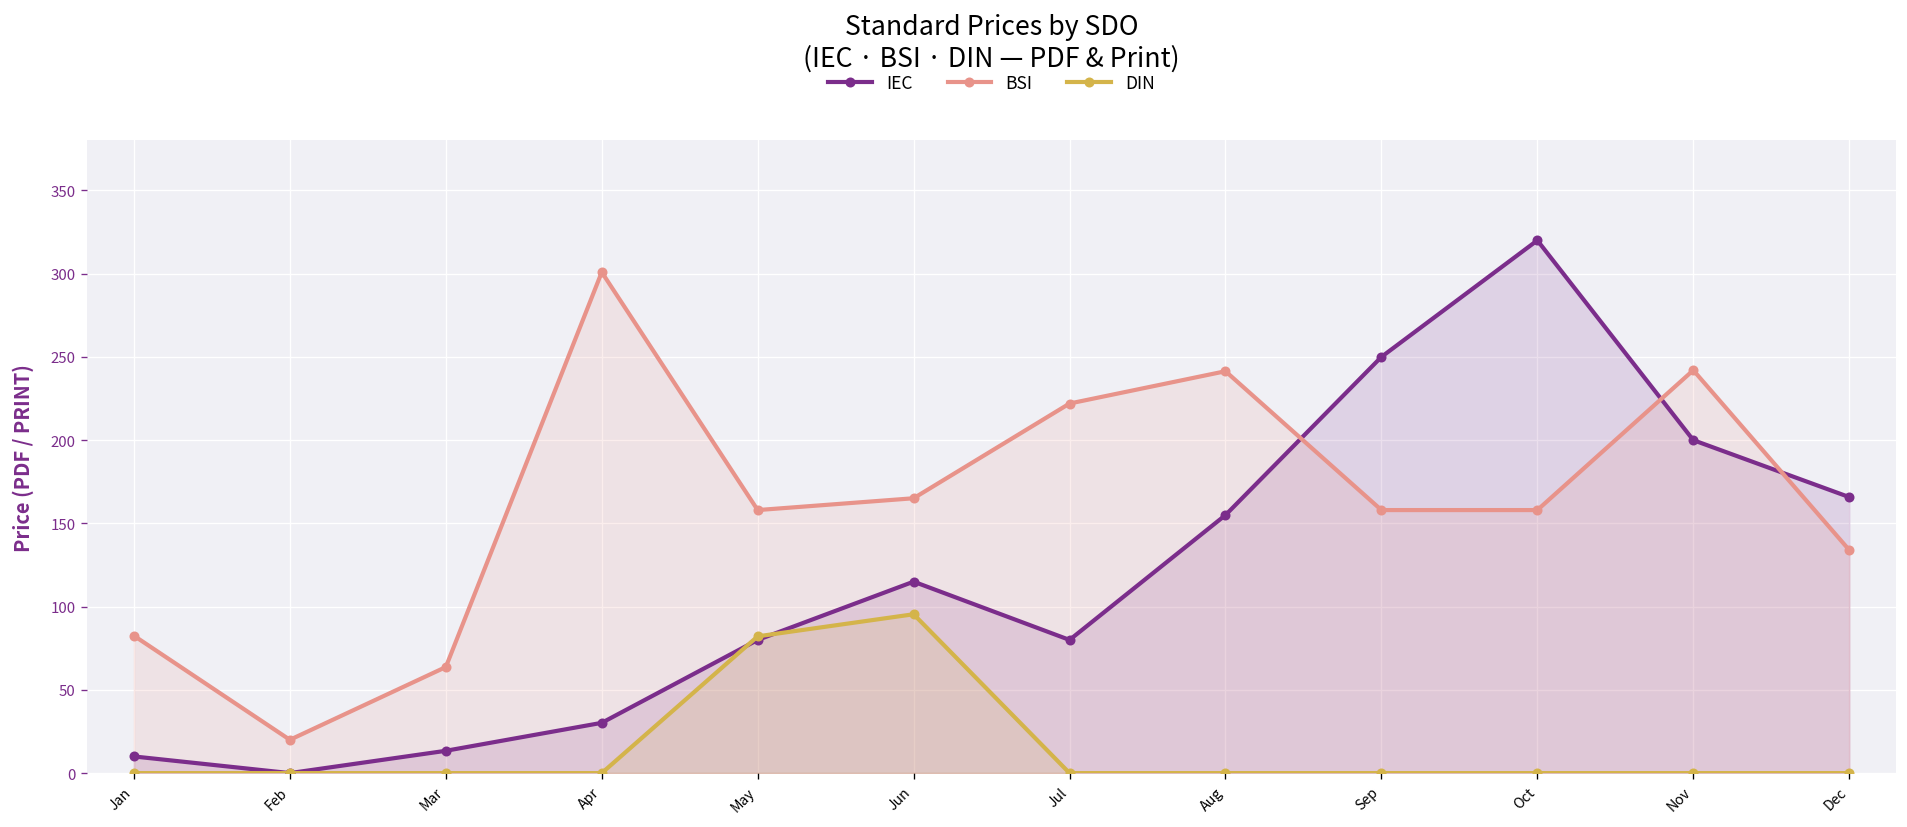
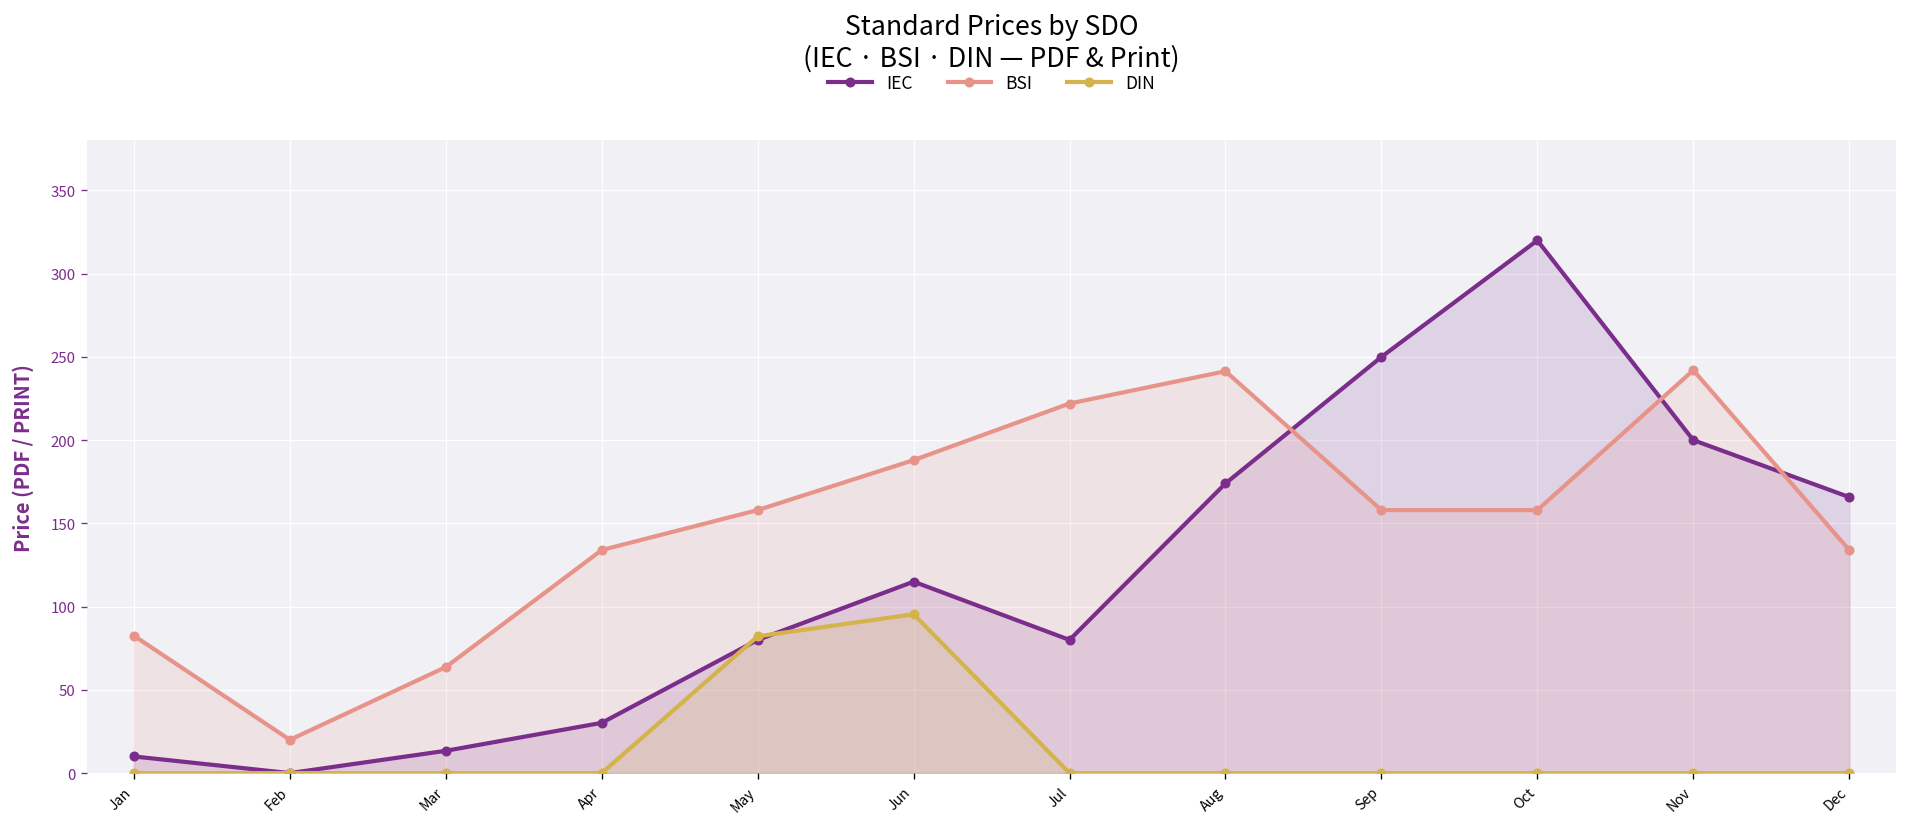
BSI, Apr: 301 -> 134
BSI, Jun: 165 -> 188
IEC, Aug: 155 -> 174
